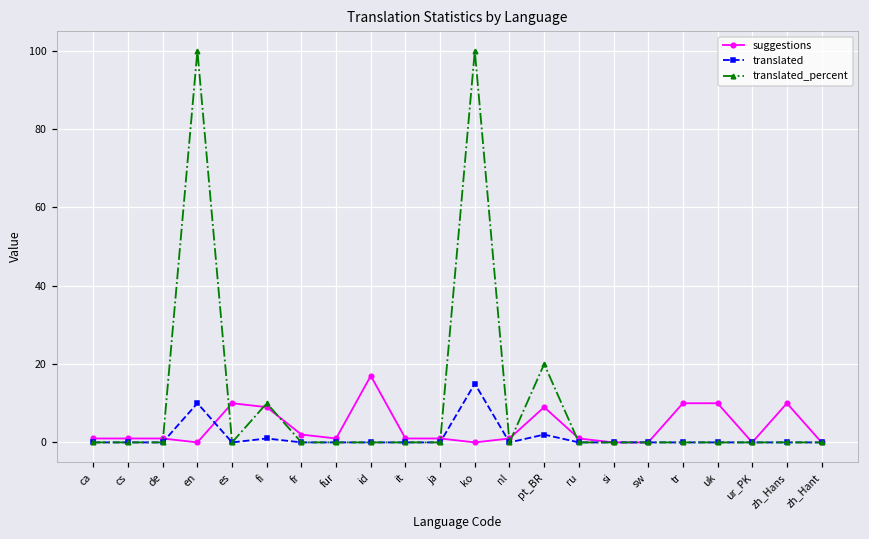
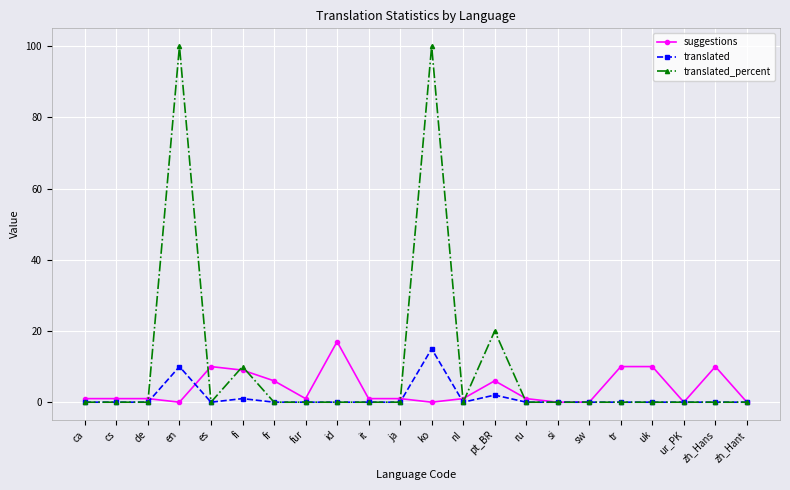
suggestions, fr: 2 -> 6
suggestions, pt_BR: 9 -> 6
